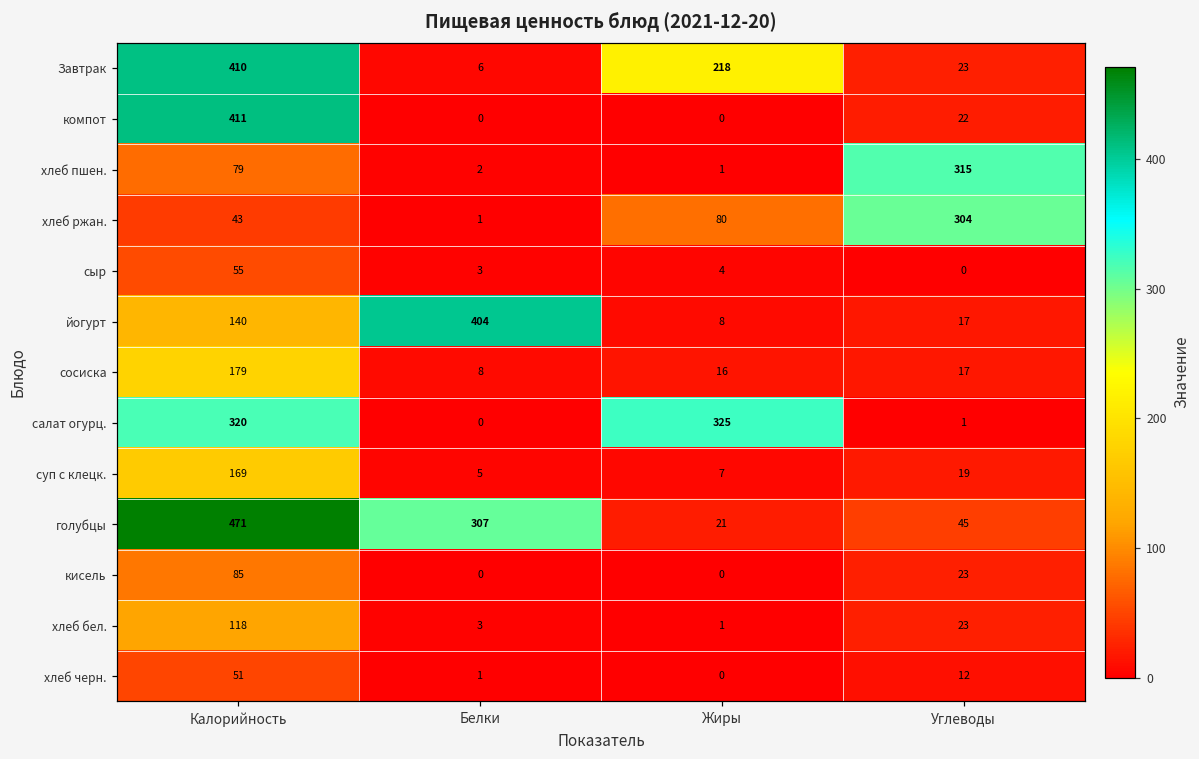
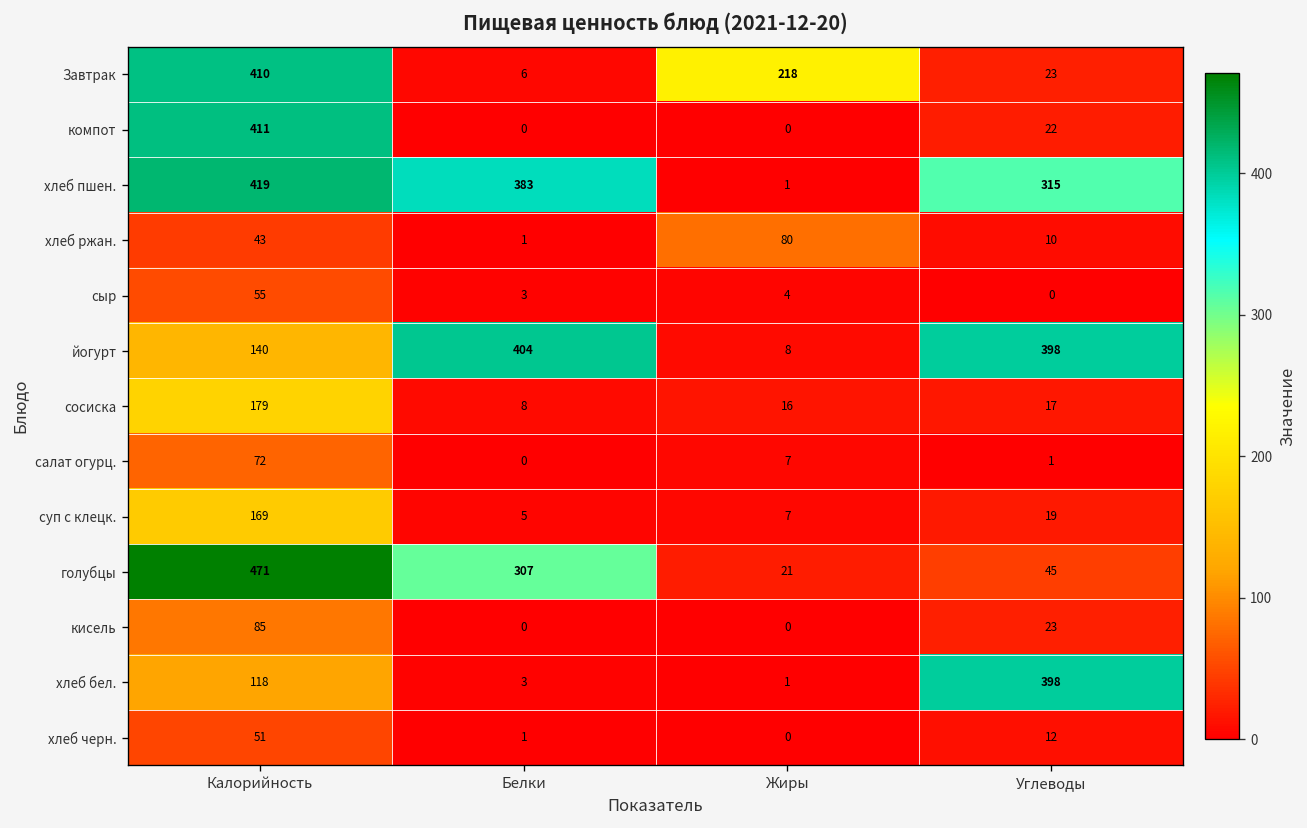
хлеб пшен., Калорийность: 79 -> 419
хлеб пшен., Белки: 2 -> 383
хлеб ржан., Углеводы: 304 -> 10
йогурт, Углеводы: 17 -> 398
салат огурц., Калорийность: 320 -> 72
салат огурц., Жиры: 325 -> 7
хлеб бел., Углеводы: 23 -> 398
